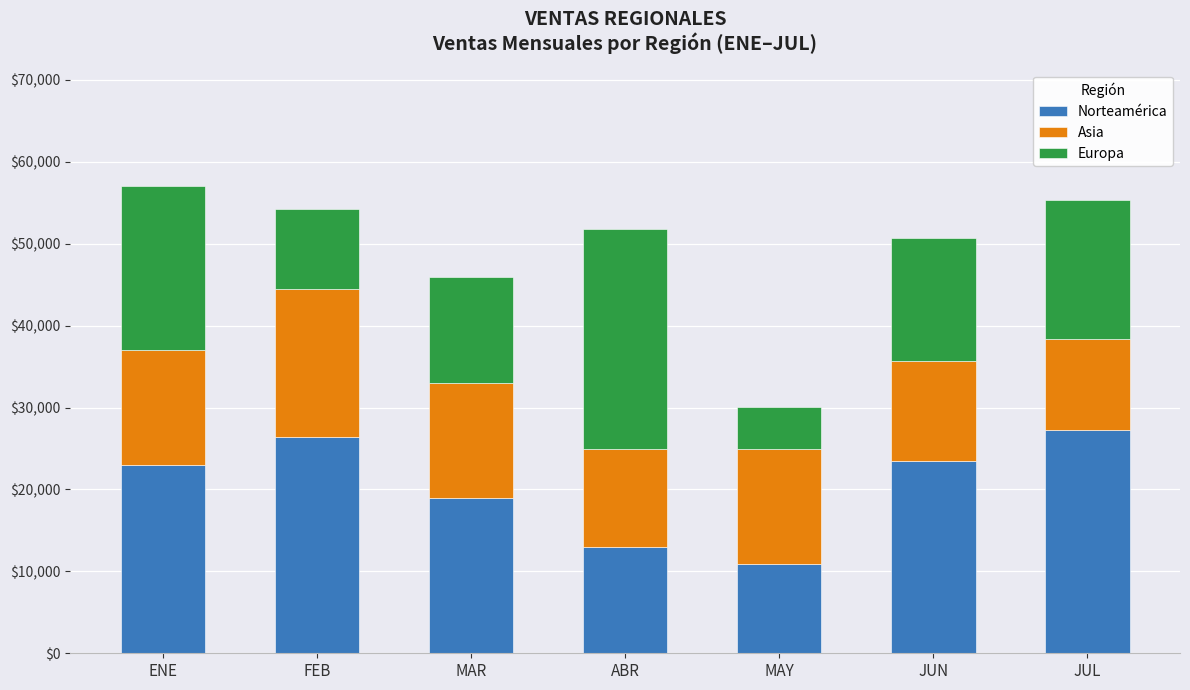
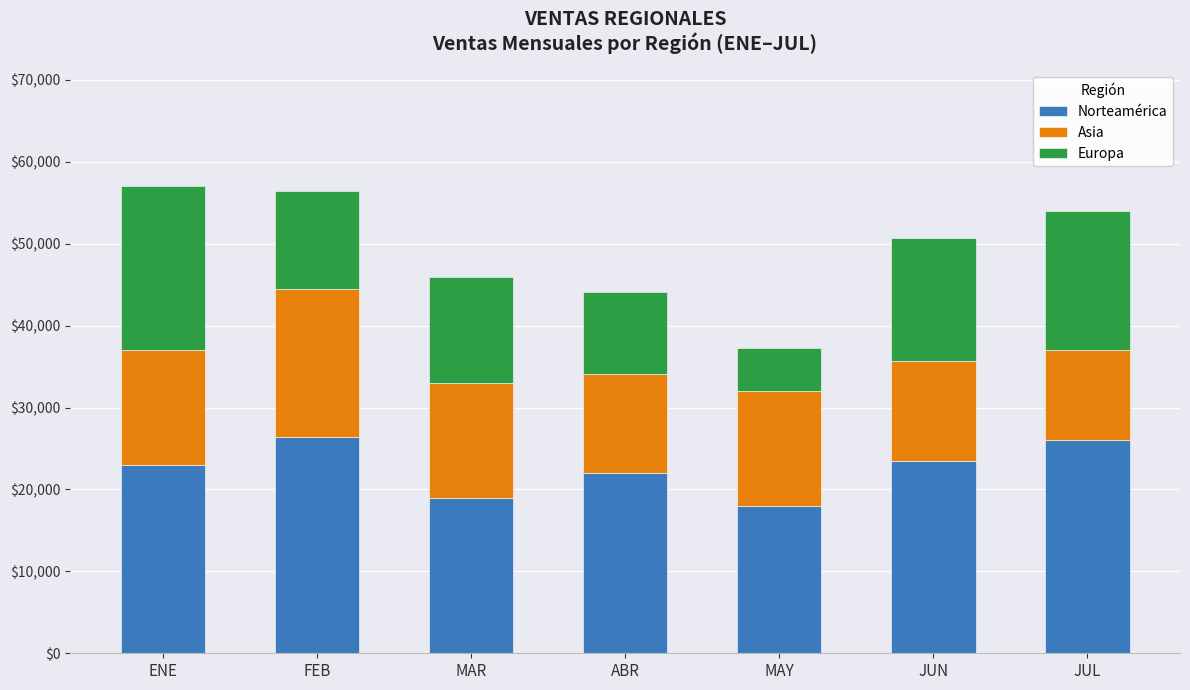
Europa, FEB: $10,000 -> $12,000
Norteamérica, ABR: $13,000 -> $22,000
Europa, ABR: $27,000 -> $10,000
Norteamérica, MAY: $11,000 -> $18,000
Norteamérica, JUL: $27,000 -> $26,000
